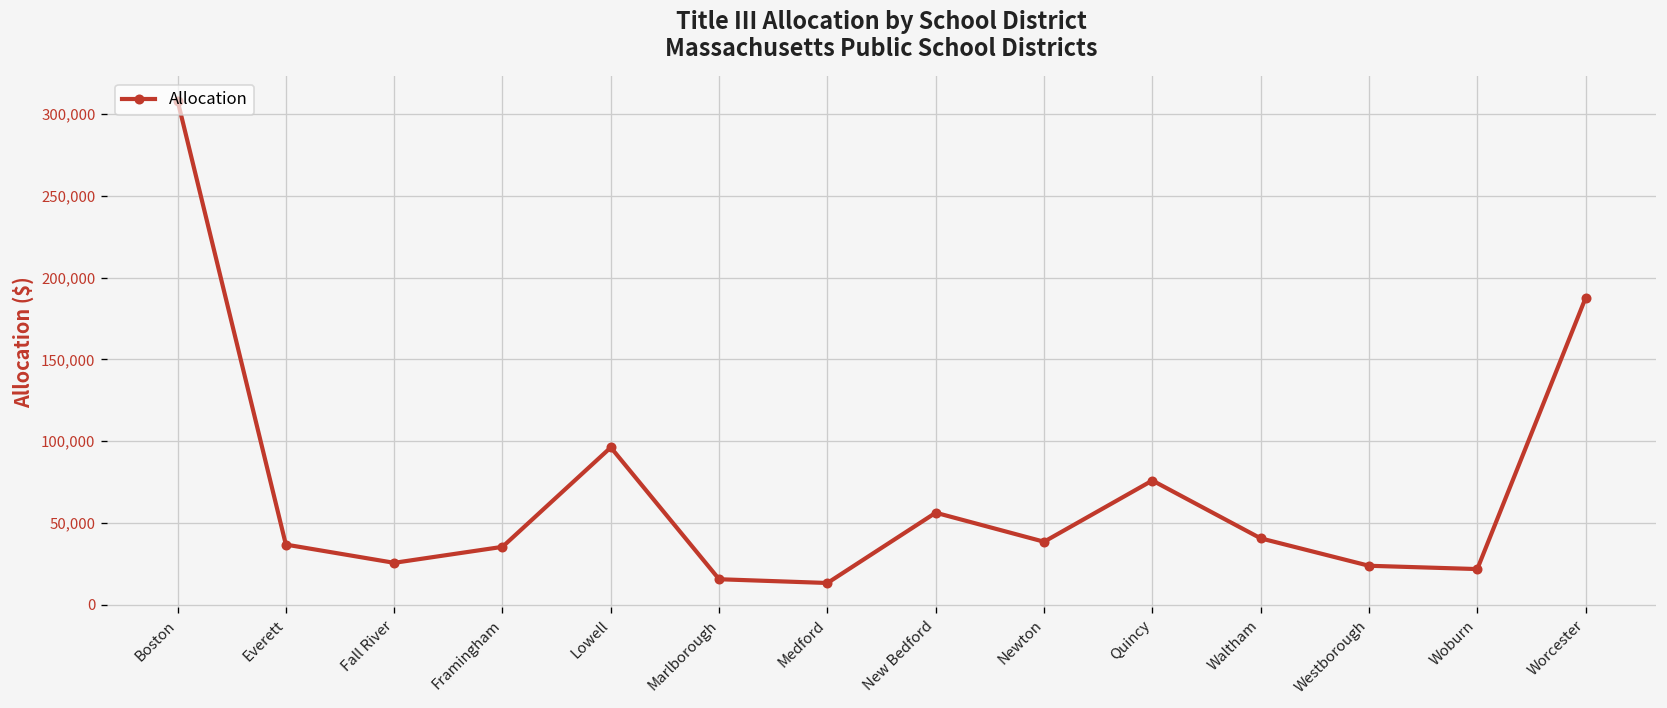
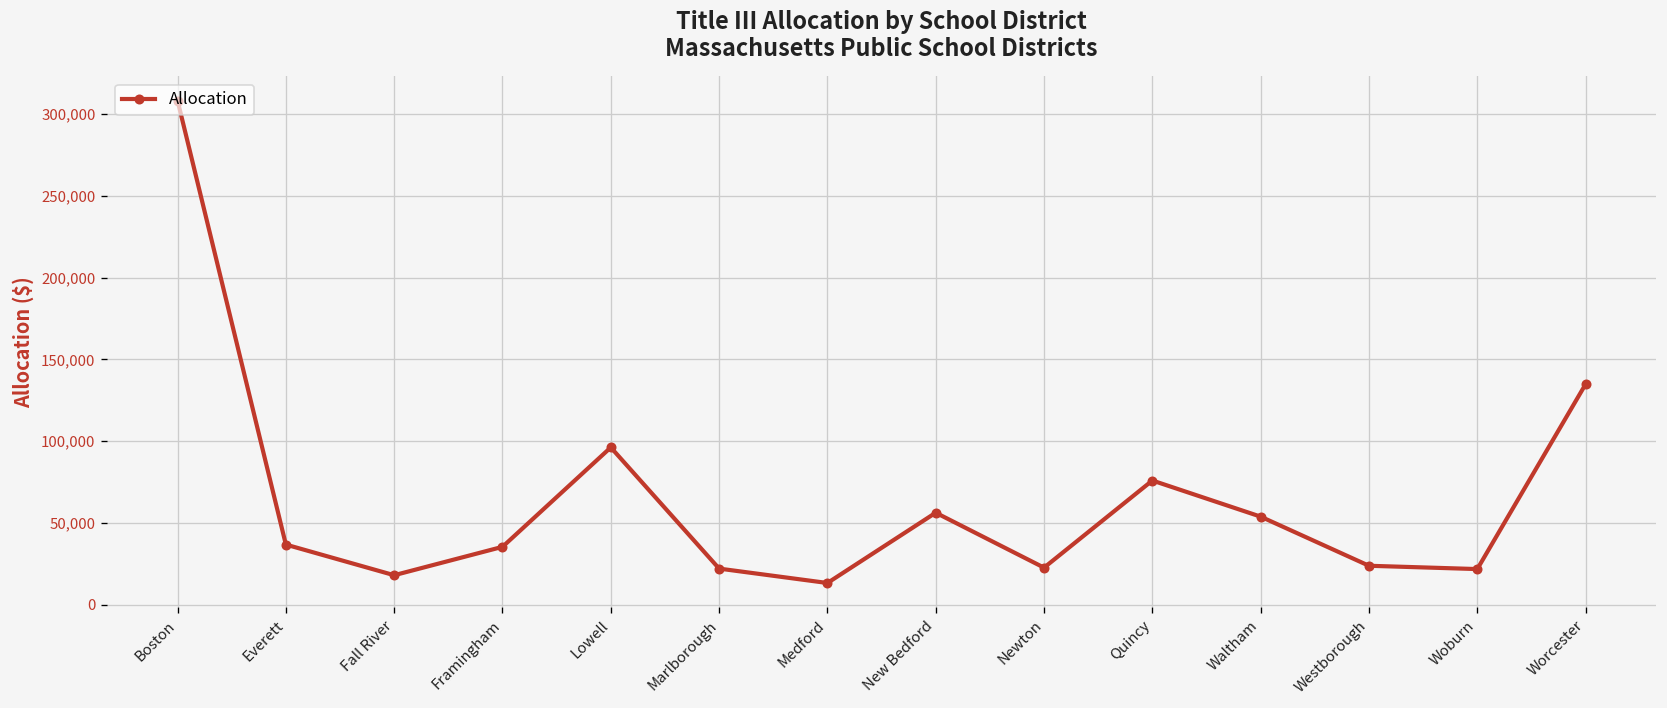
Fall River: 26,000 -> 18,000
Marlborough: 16,000 -> 22,000
Newton: 39,000 -> 23,000
Waltham: 41,000 -> 54,000
Worcester: 188,000 -> 135,000
